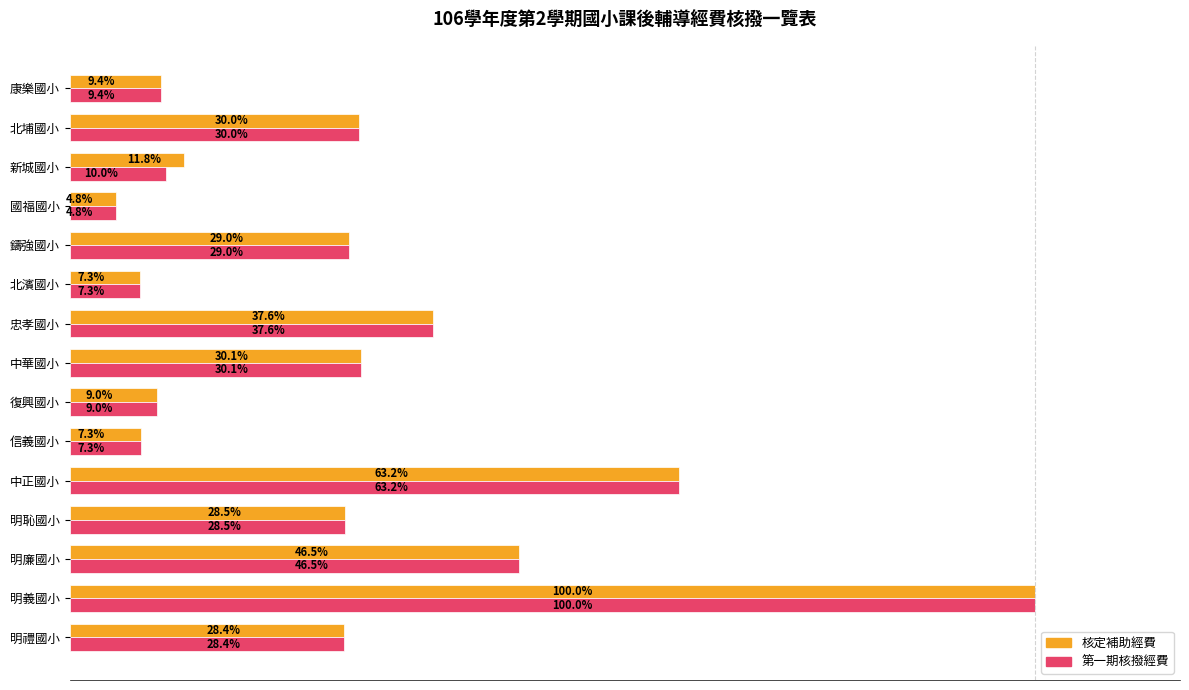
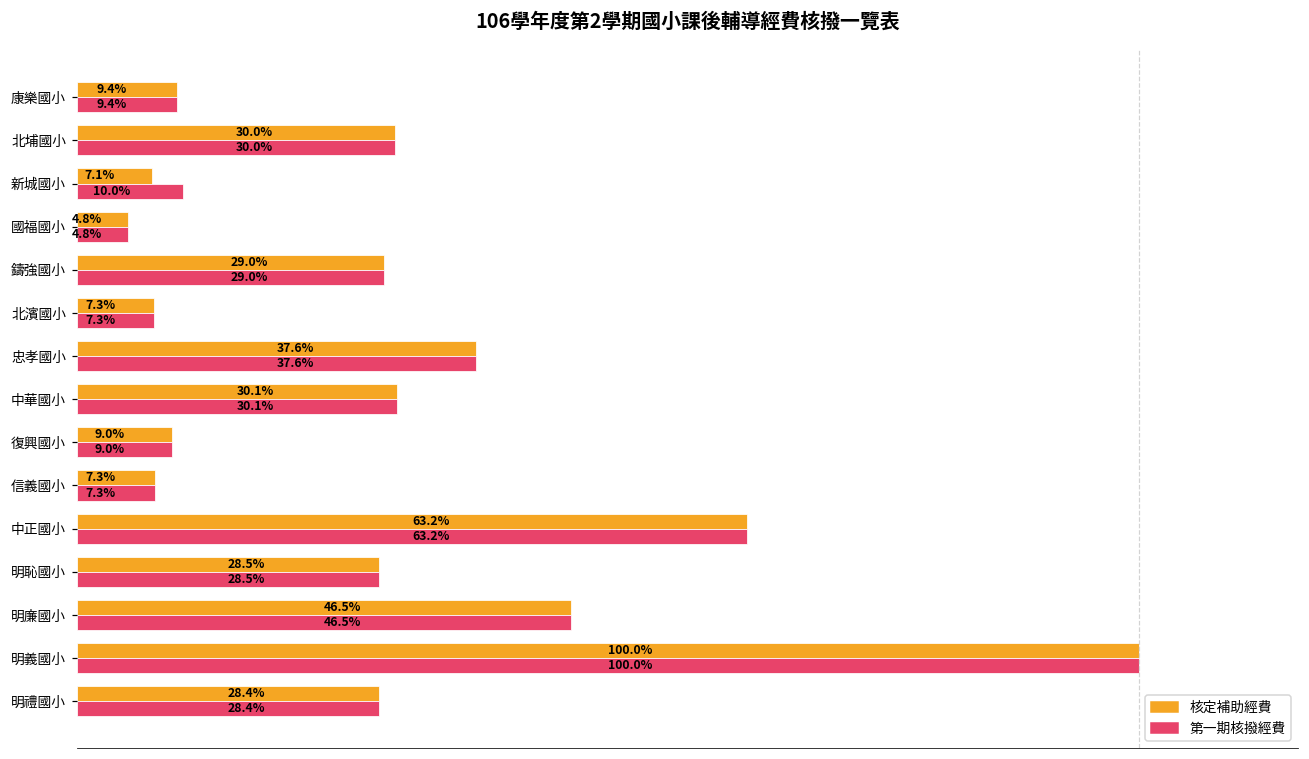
核定補助經費, 新城國小: 11.8% -> 7.1%
